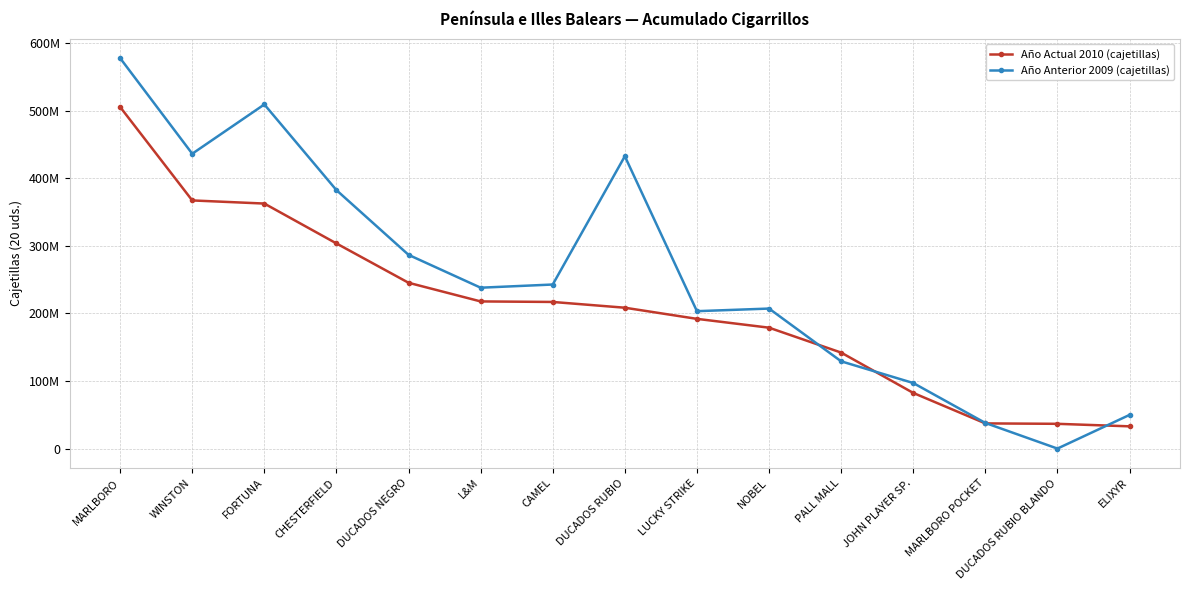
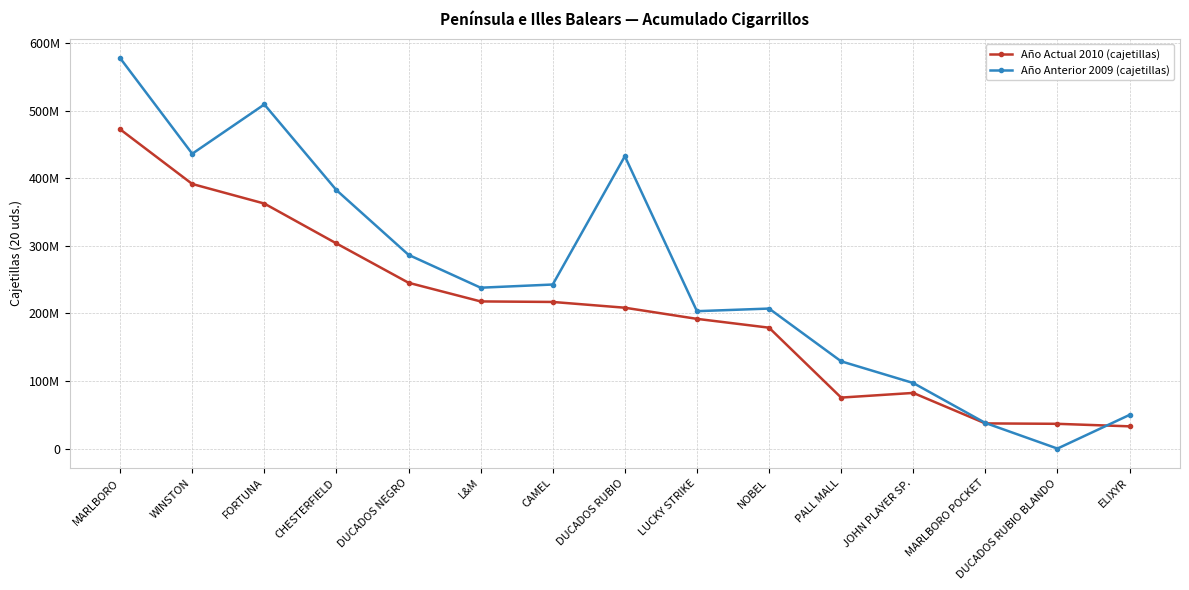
Año Actual 2010 (cajetillas), MARLBORO: 510000000 -> 470000000
Año Actual 2010 (cajetillas), WINSTON: 370000000 -> 390000000
Año Actual 2010 (cajetillas), PALL MALL: 140000000 -> 80000000
